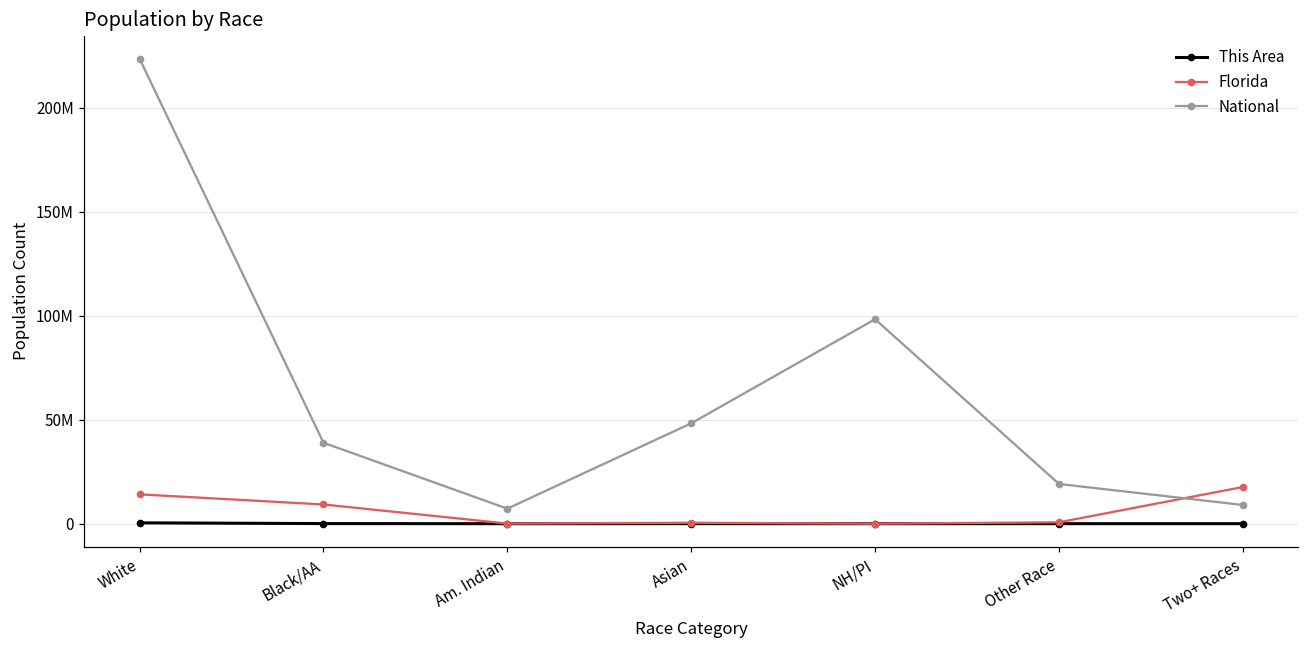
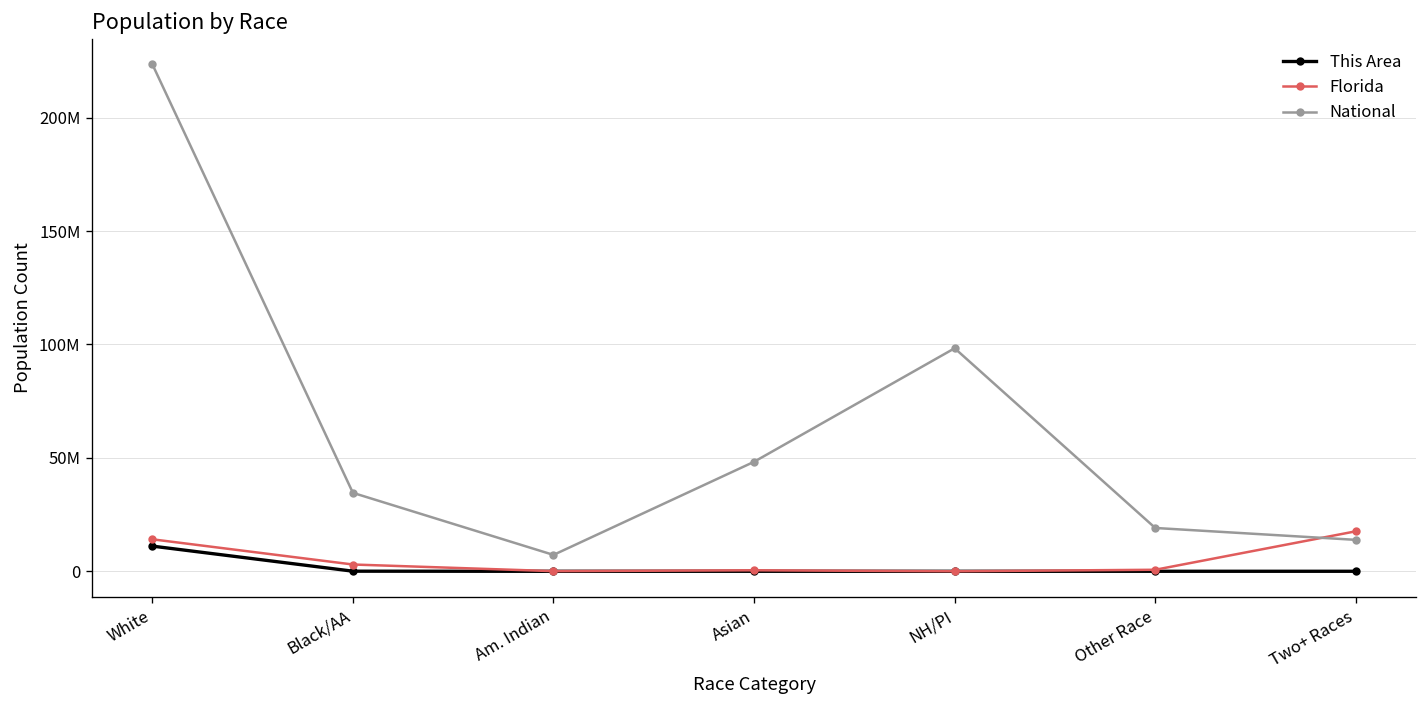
This Area, White: 0 -> 11000000
Florida, Black/AA: 9000000 -> 3000000
National, Black/AA: 39000000 -> 35000000
National, Two+ Races: 9000000 -> 14000000
